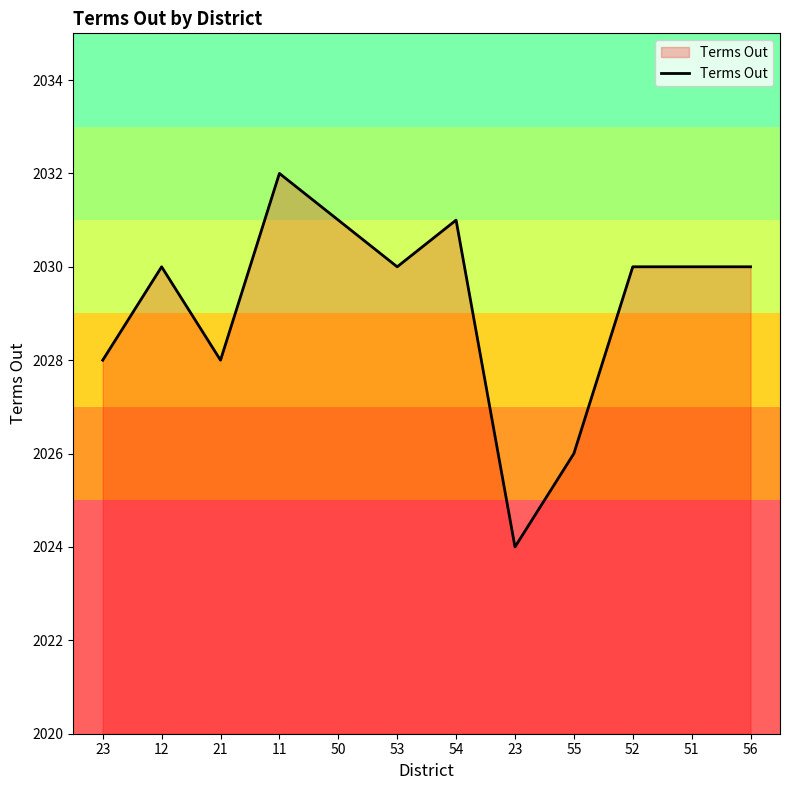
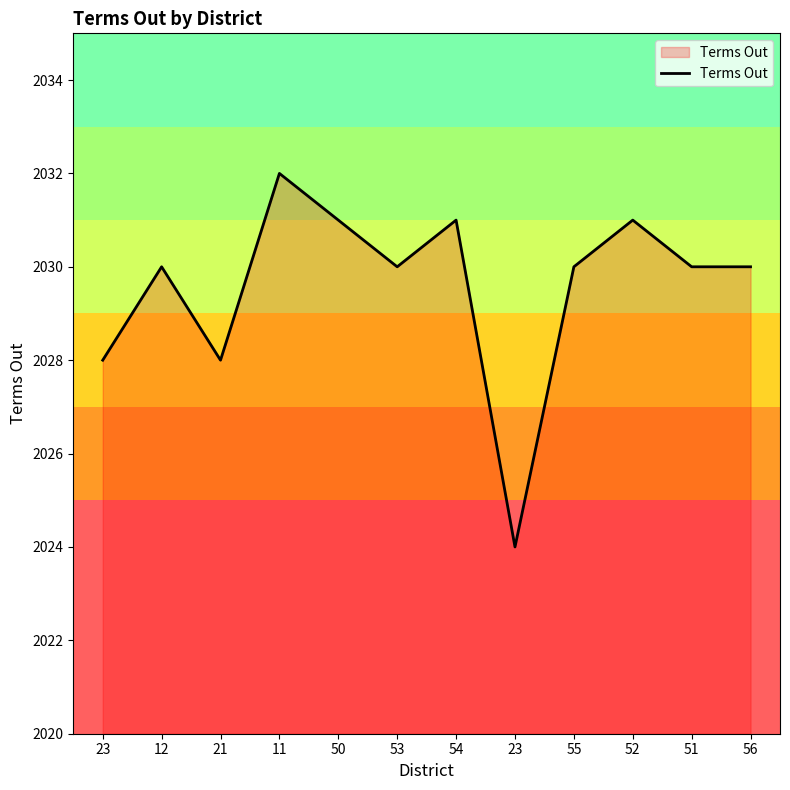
55: 2026 -> 2030
52: 2030 -> 2031
